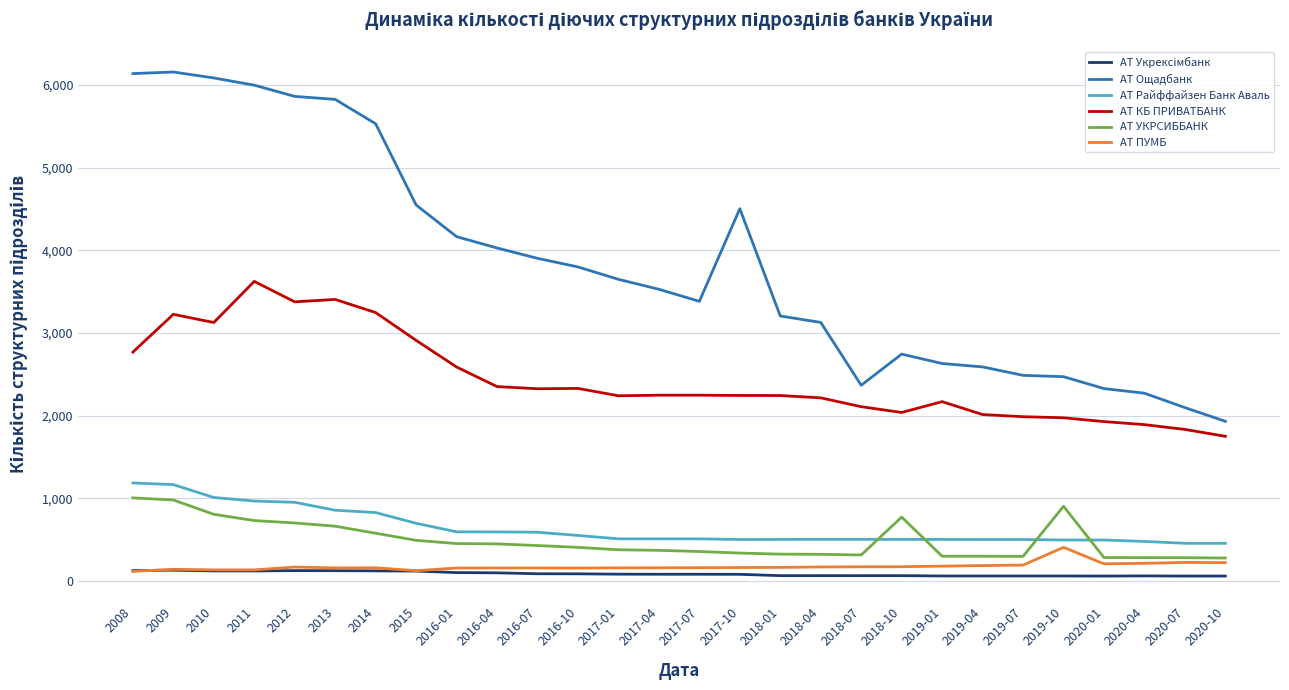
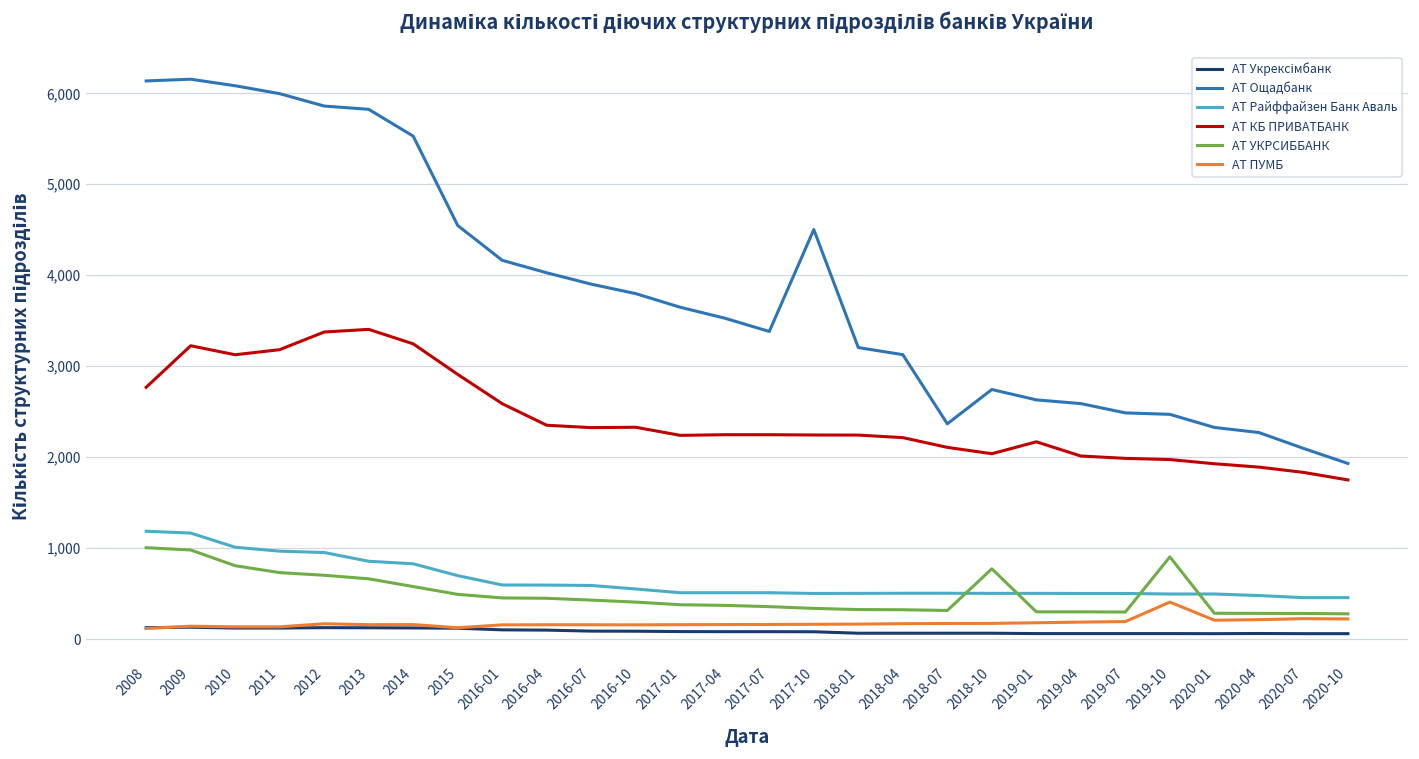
АТ КБ ПРИВАТБАНК, 2011: 3,600 -> 3,200
